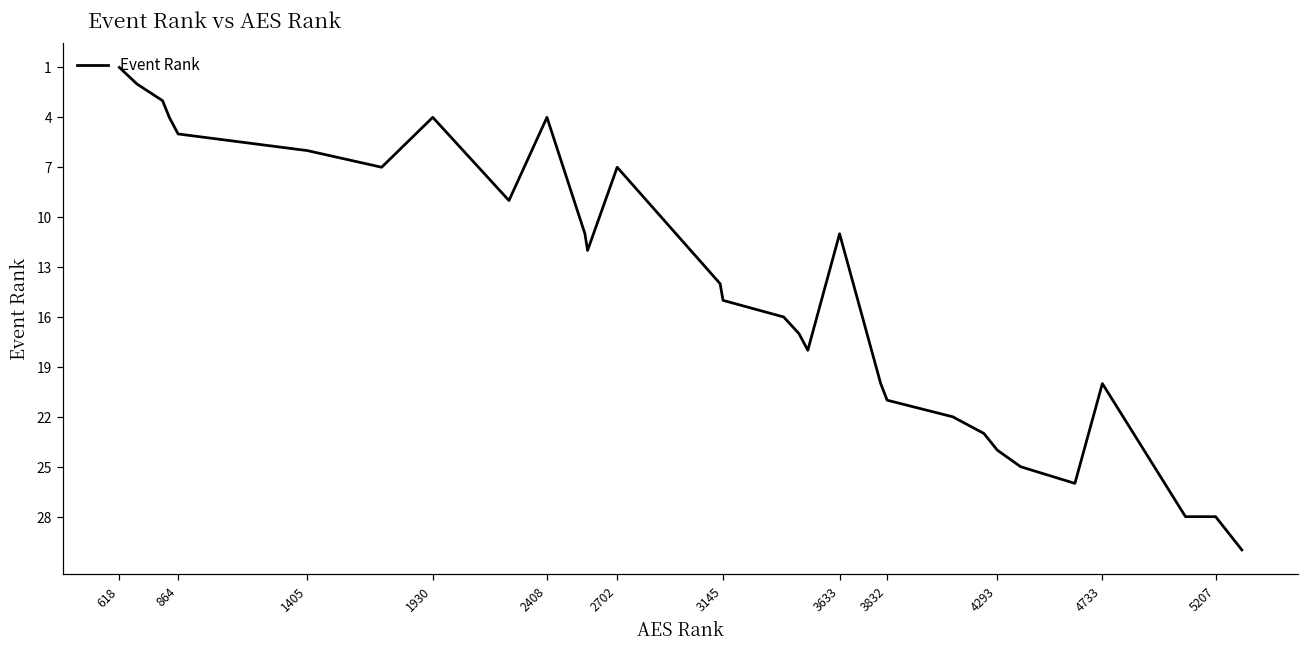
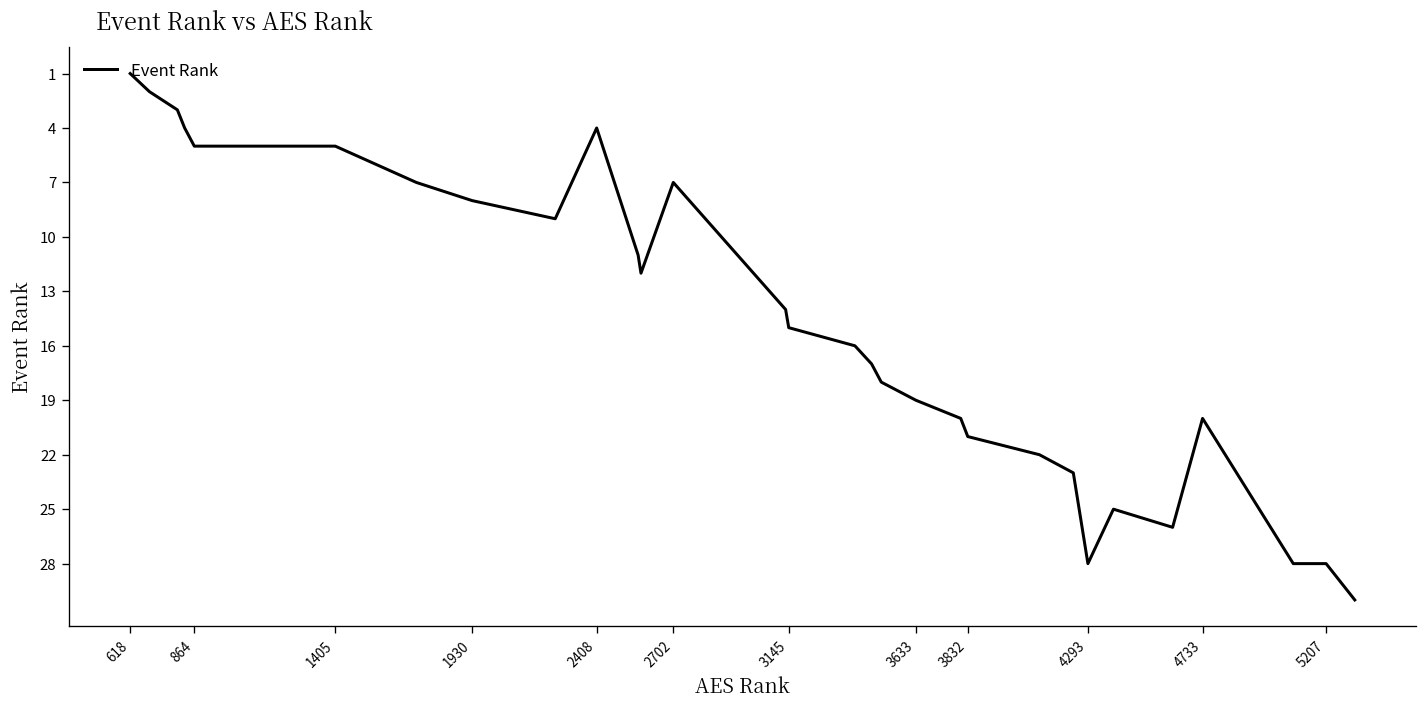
1405: 6 -> 5
1930: 4 -> 8
3633: 11 -> 19
4293: 24 -> 28
